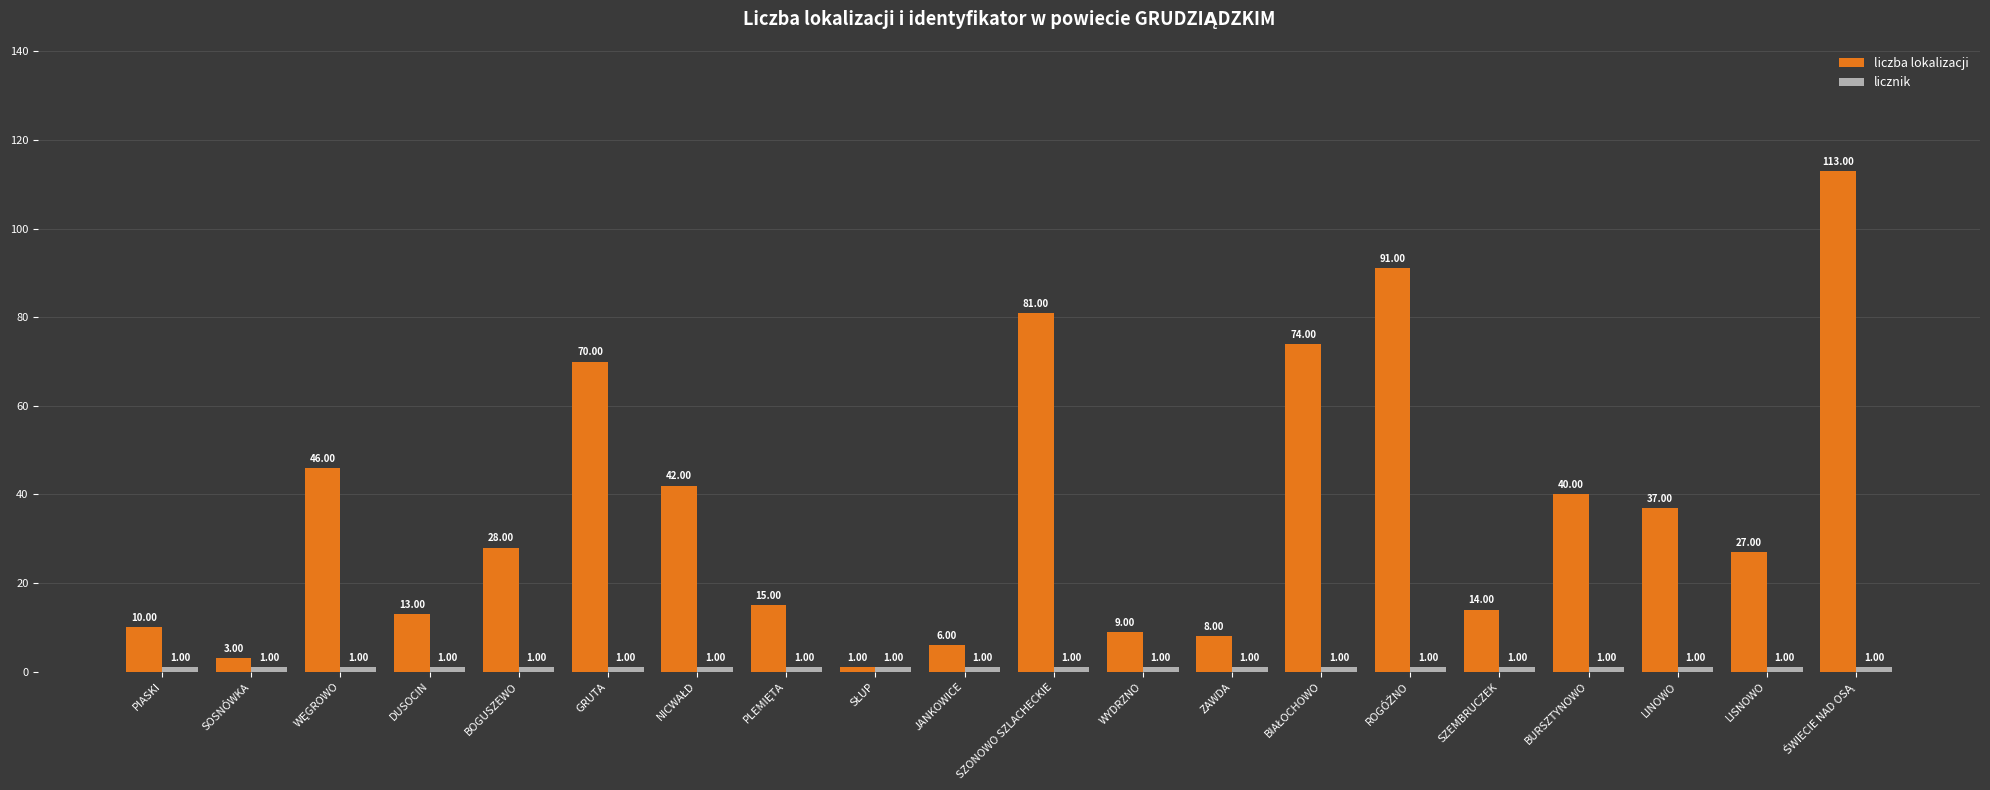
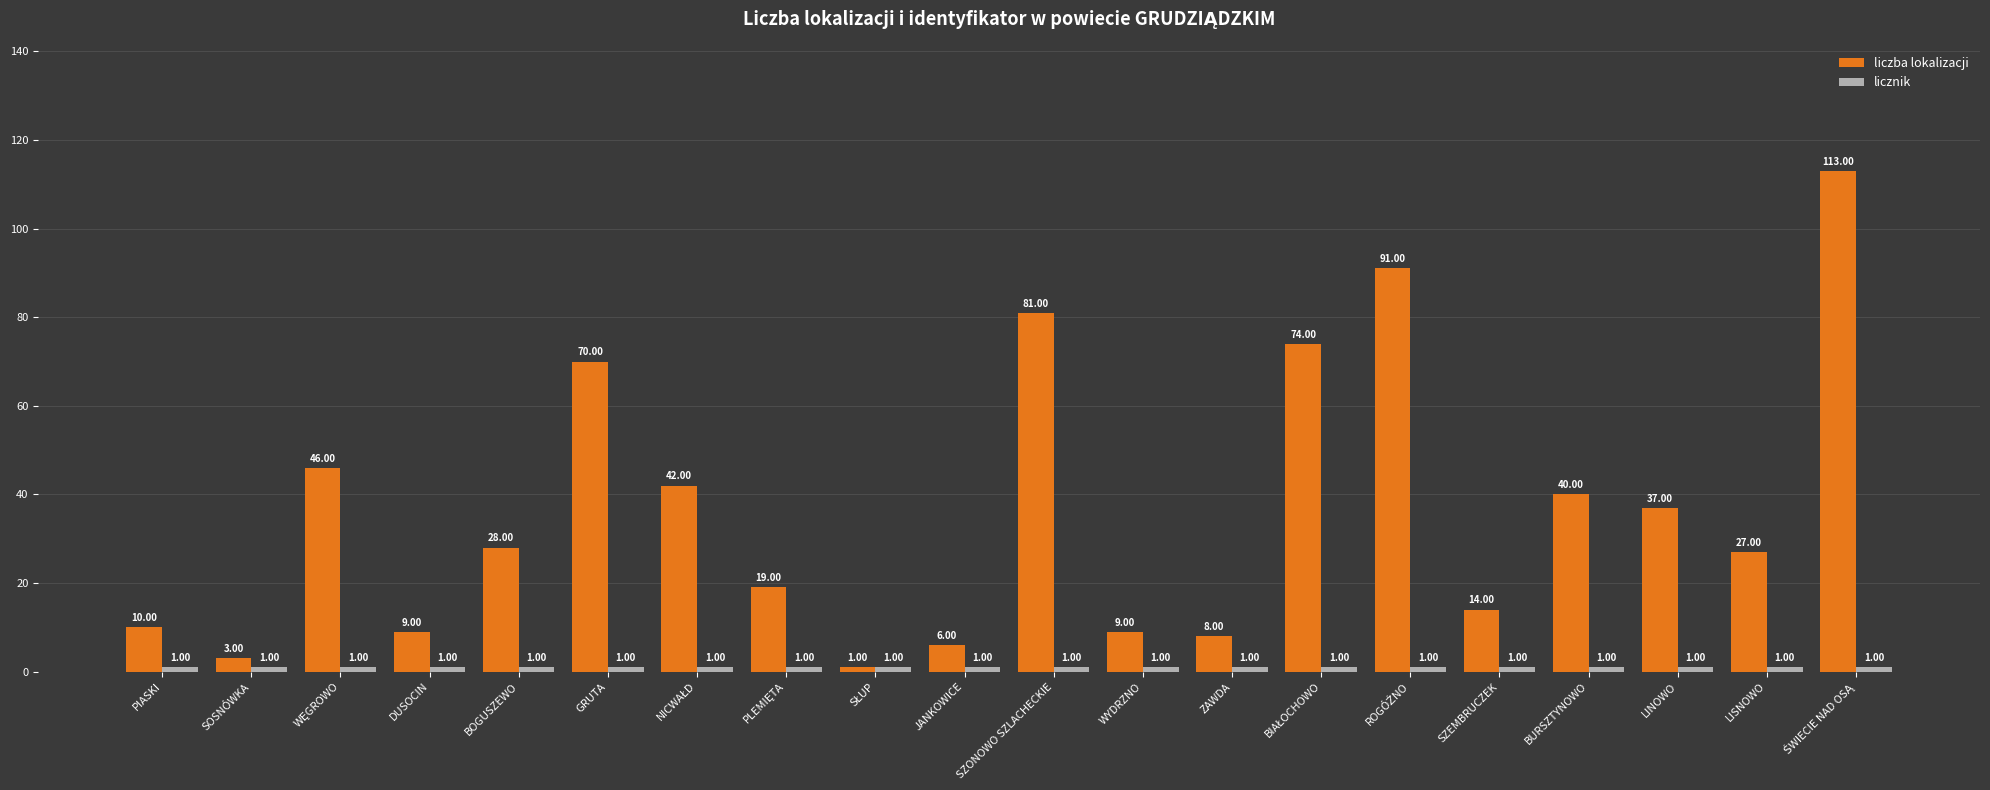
liczba lokalizacji, DUSOCIN: 13.00 -> 9.00
liczba lokalizacji, PLEMIĘTA: 15.00 -> 19.00
